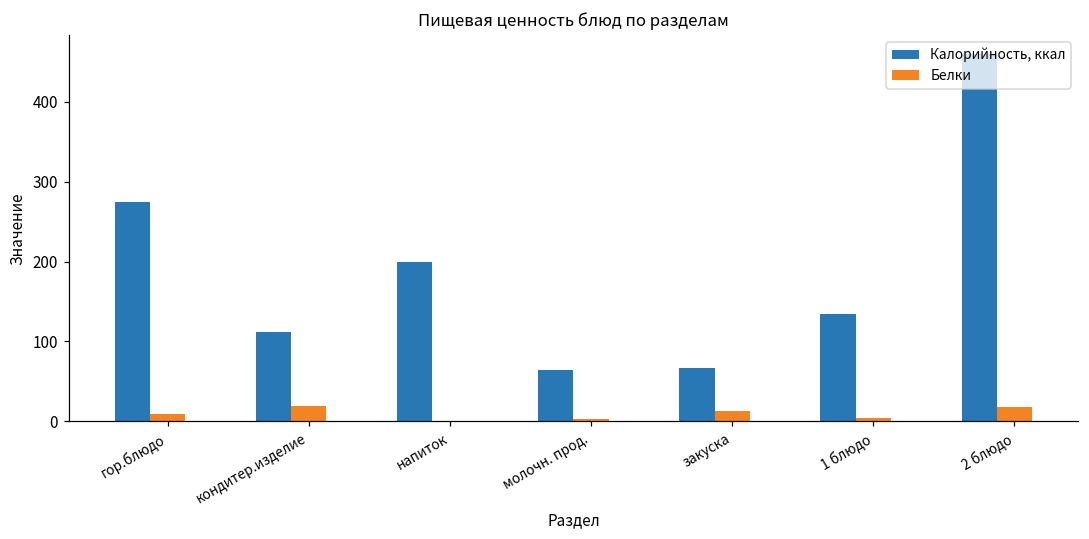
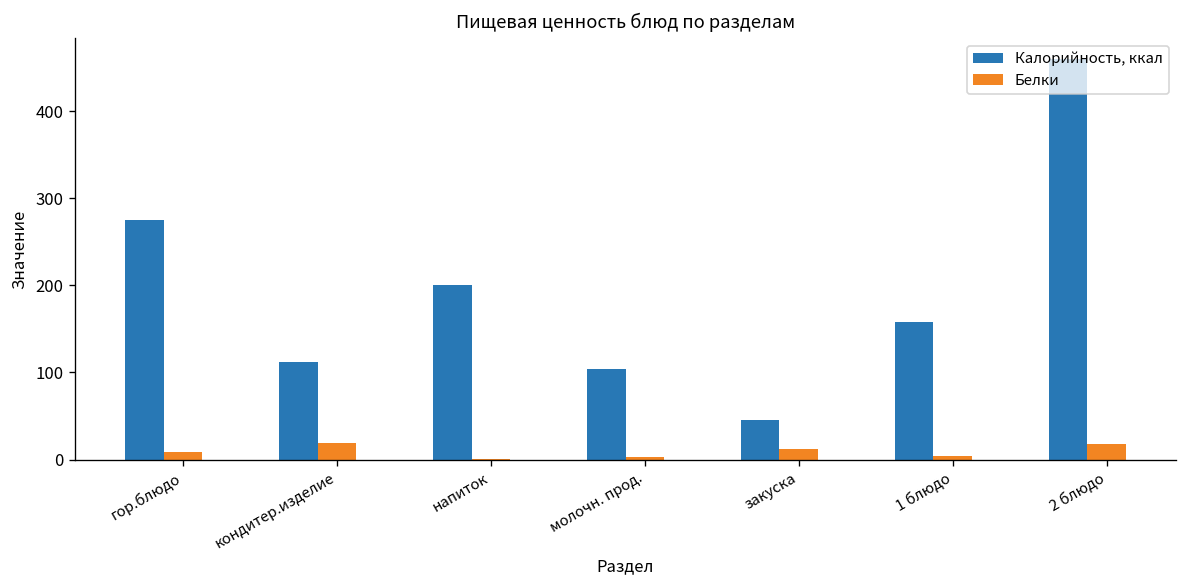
Калорийность, ккал, молочн. прод.: 60 -> 100
Калорийность, ккал, закуска: 70 -> 50
Калорийность, ккал, 1 блюдо: 130 -> 160
